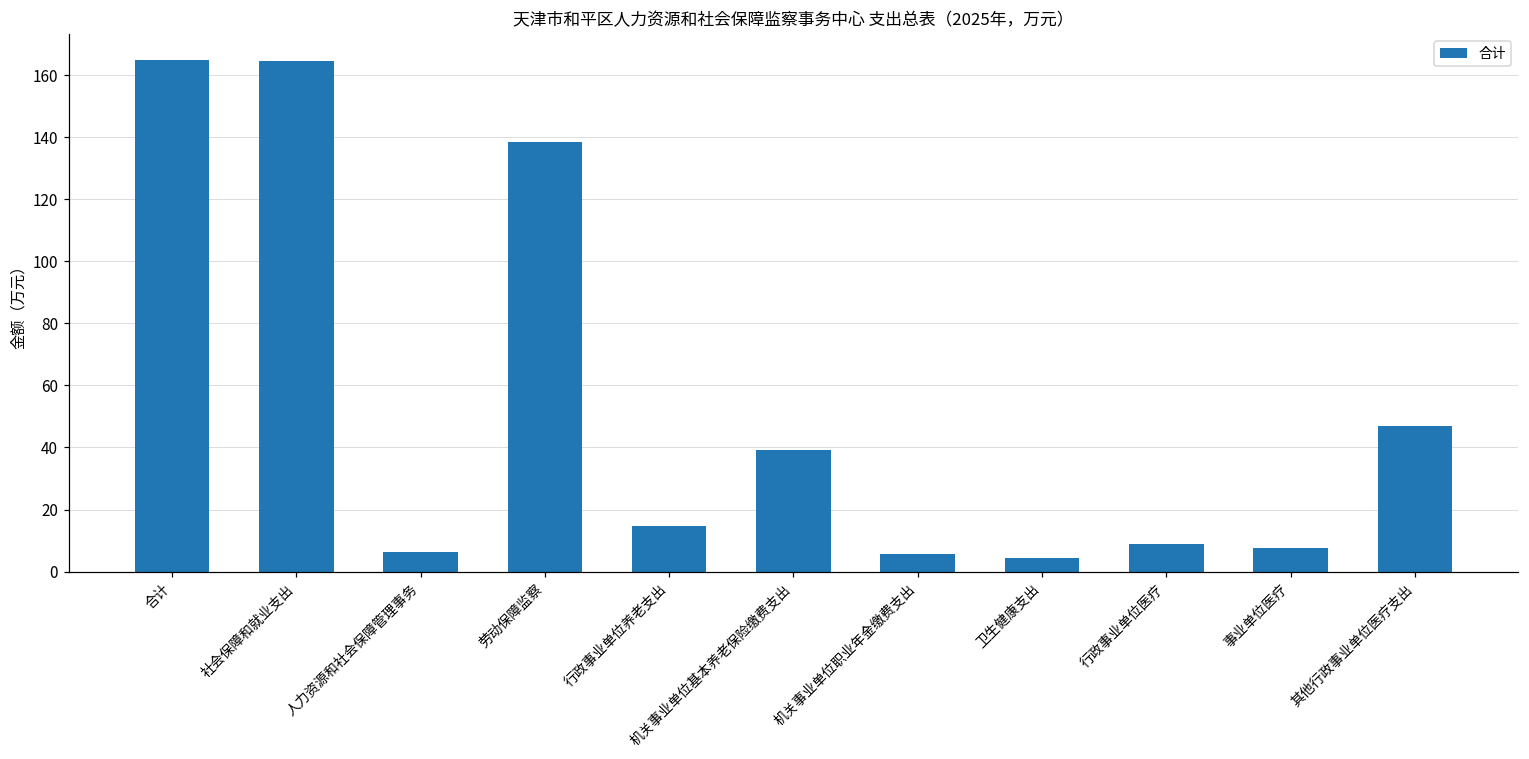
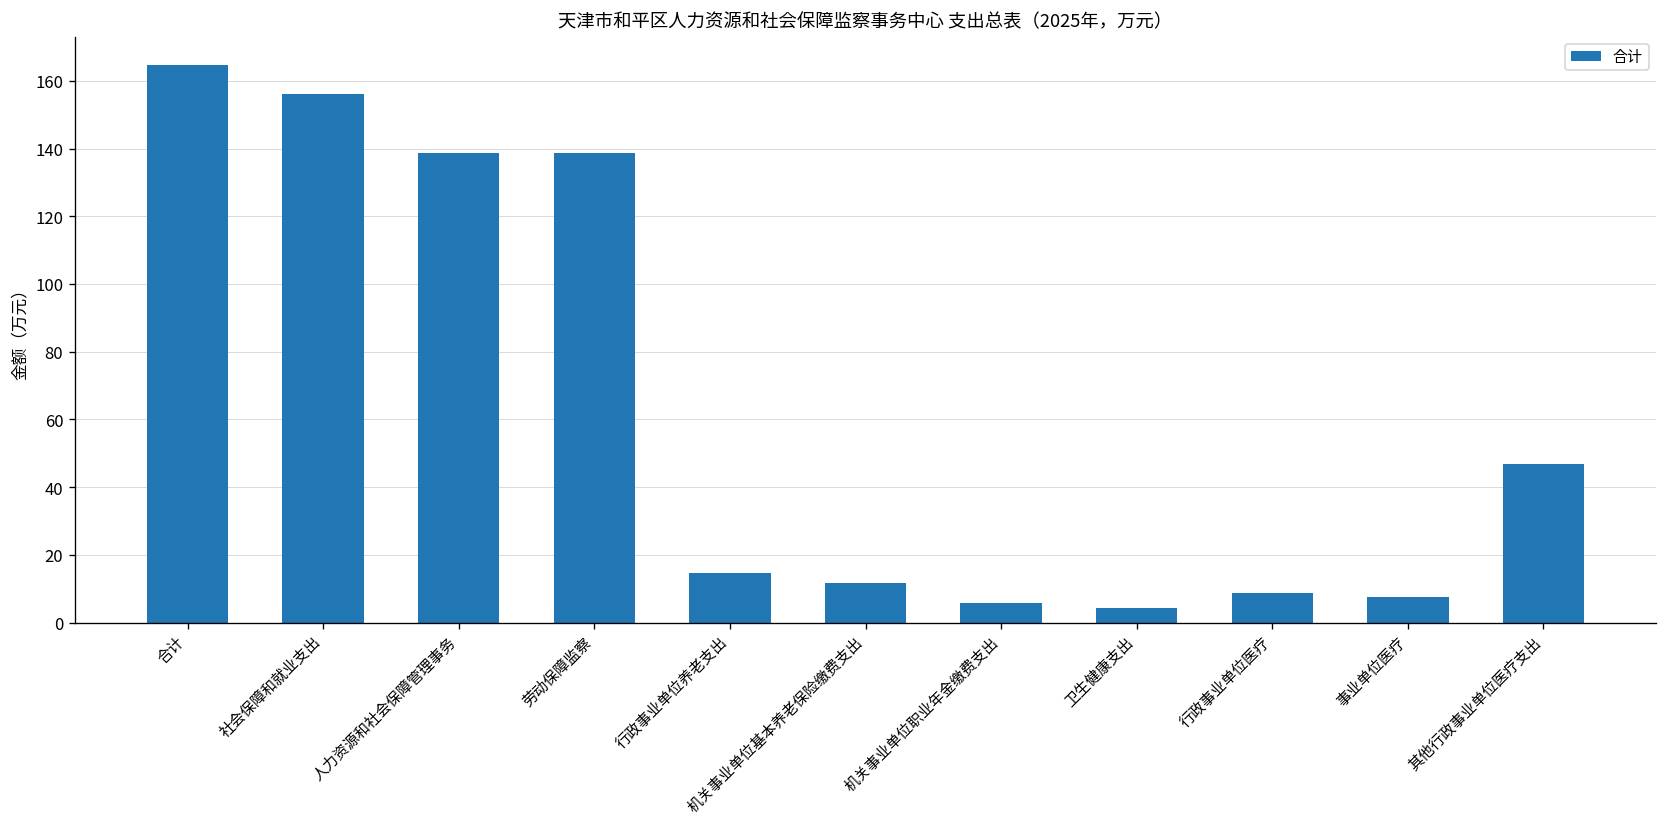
社会保障和就业支出: 164 -> 156
人力资源和社会保障管理事务: 6 -> 139
机关事业单位基本养老保险缴费支出: 39 -> 12
